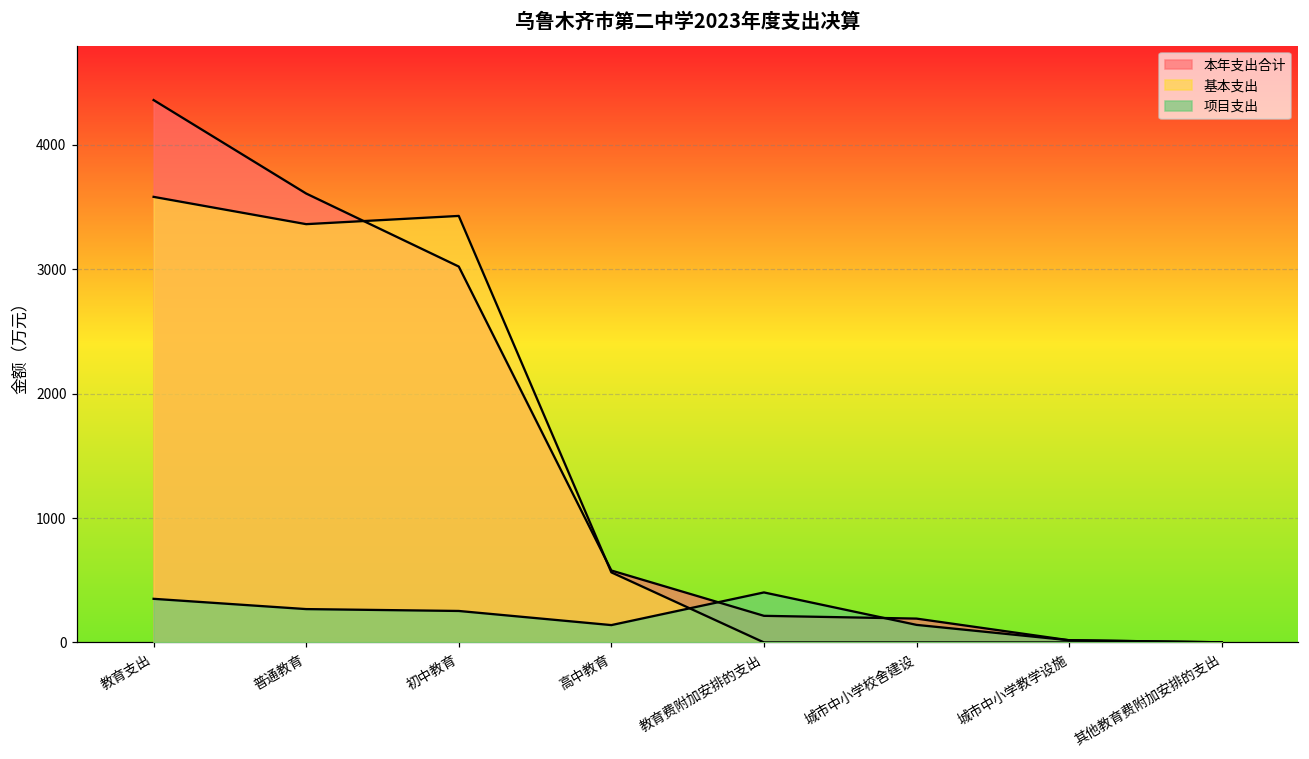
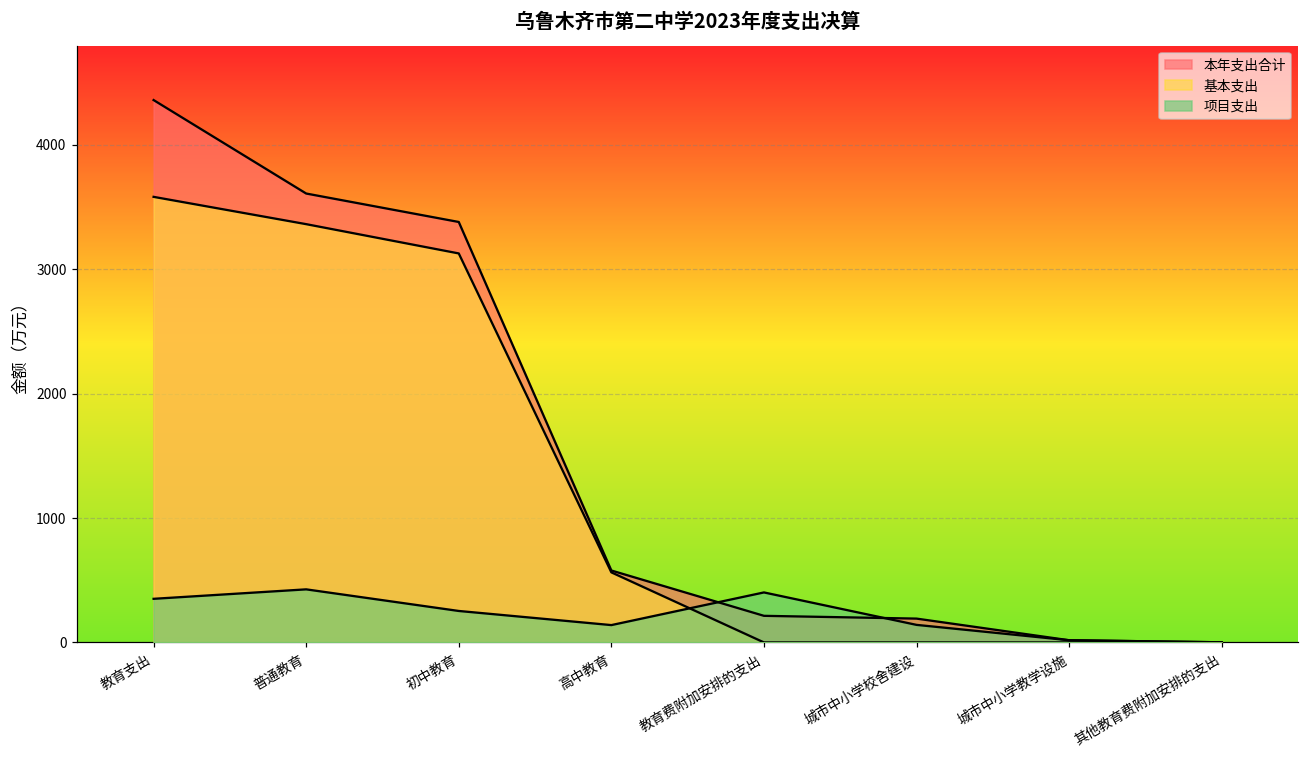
项目支出, 普通教育: 270 -> 430
本年支出合计, 初中教育: 3020 -> 3380
基本支出, 初中教育: 3430 -> 3130
